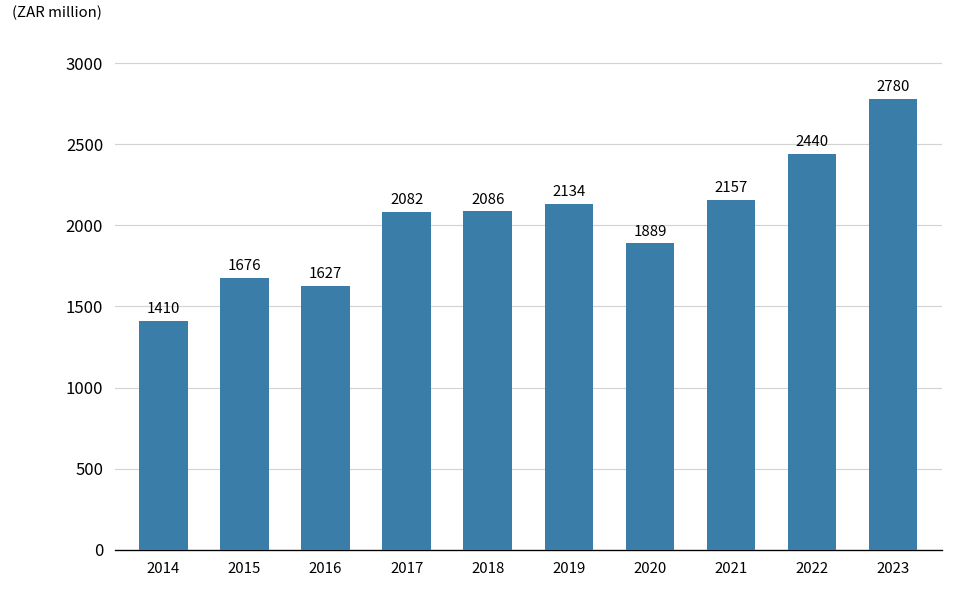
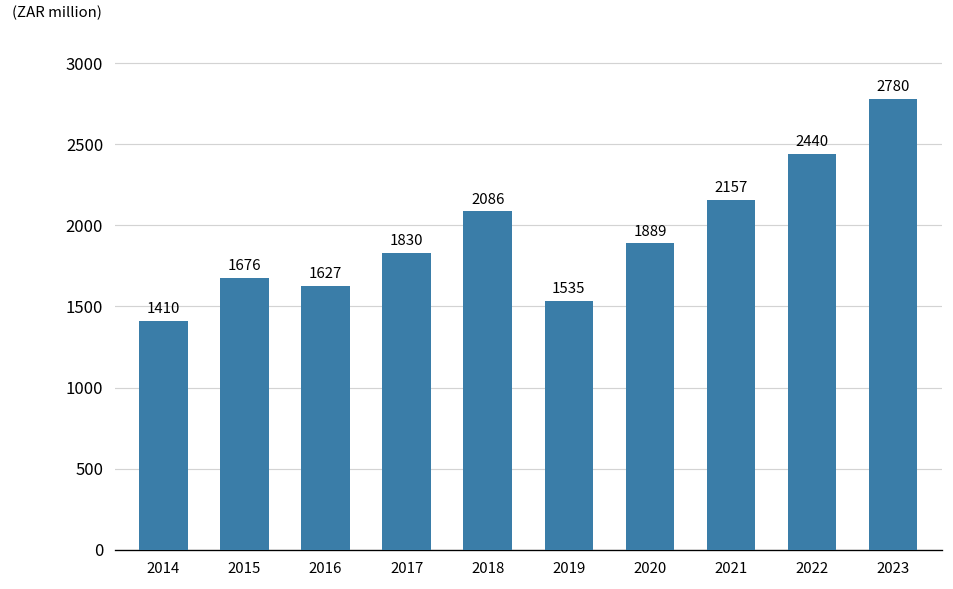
2017: 2082 -> 1830
2019: 2134 -> 1535
